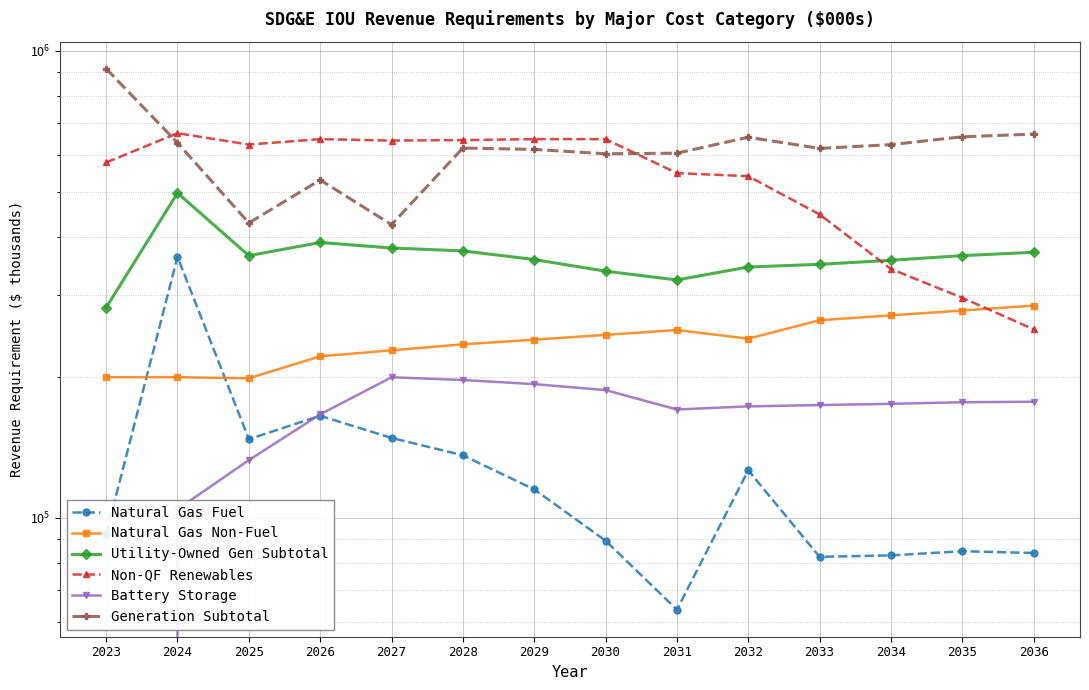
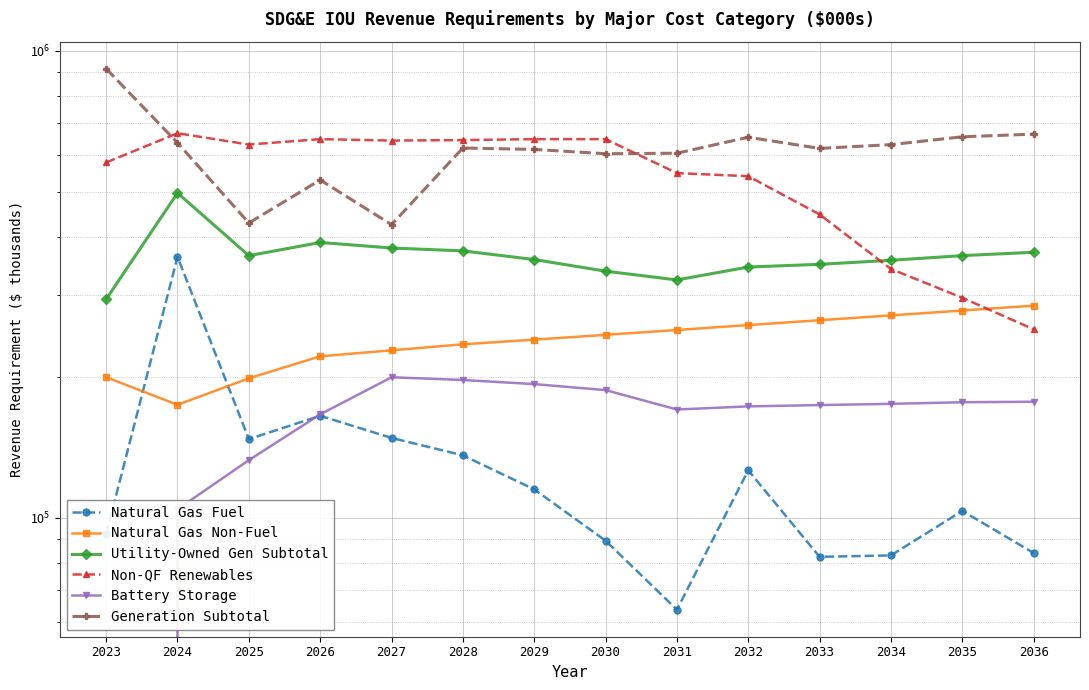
Utility-Owned Gen Subtotal, 2023: 280000 -> 290000
Natural Gas Non-Fuel, 2024: 200000 -> 175000
Natural Gas Non-Fuel, 2032: 240000 -> 260000
Natural Gas Fuel, 2035: 85000 -> 104000
